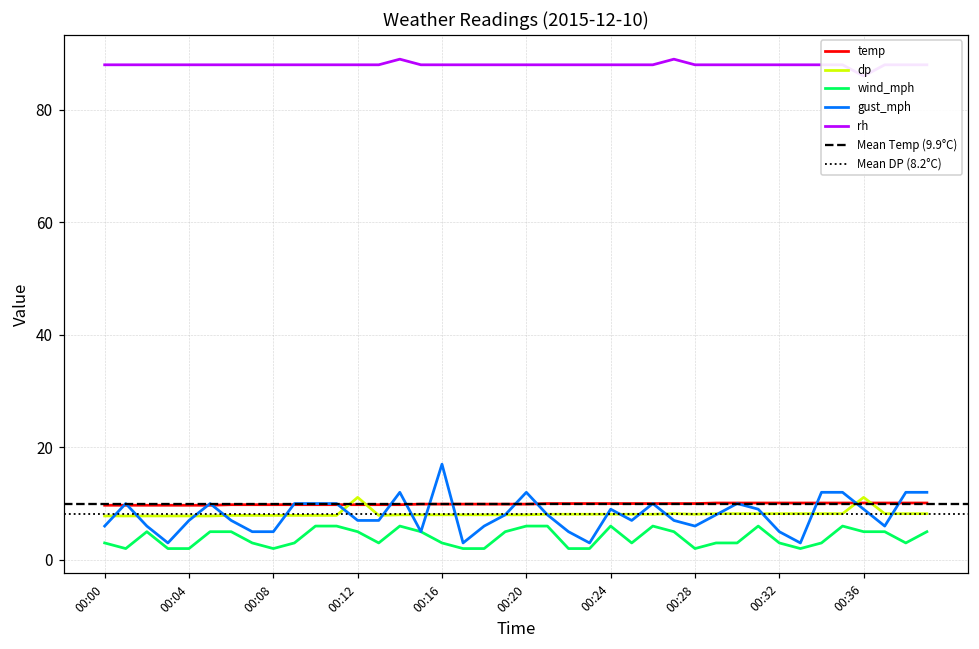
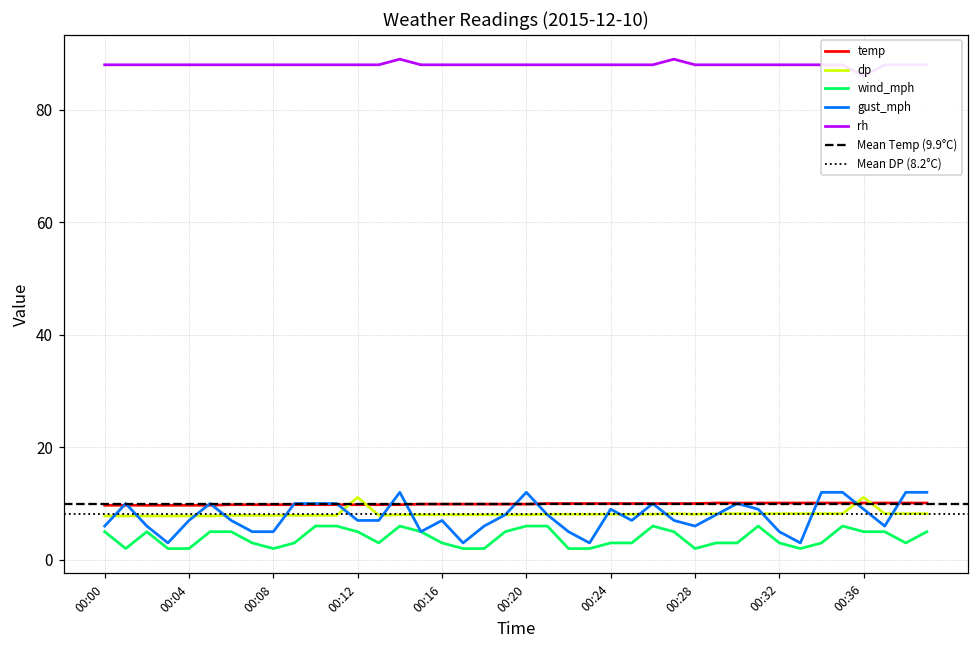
wind_mph, 00:00: 3 -> 5
gust_mph, 00:16: 17 -> 7
wind_mph, 00:24: 6 -> 3
